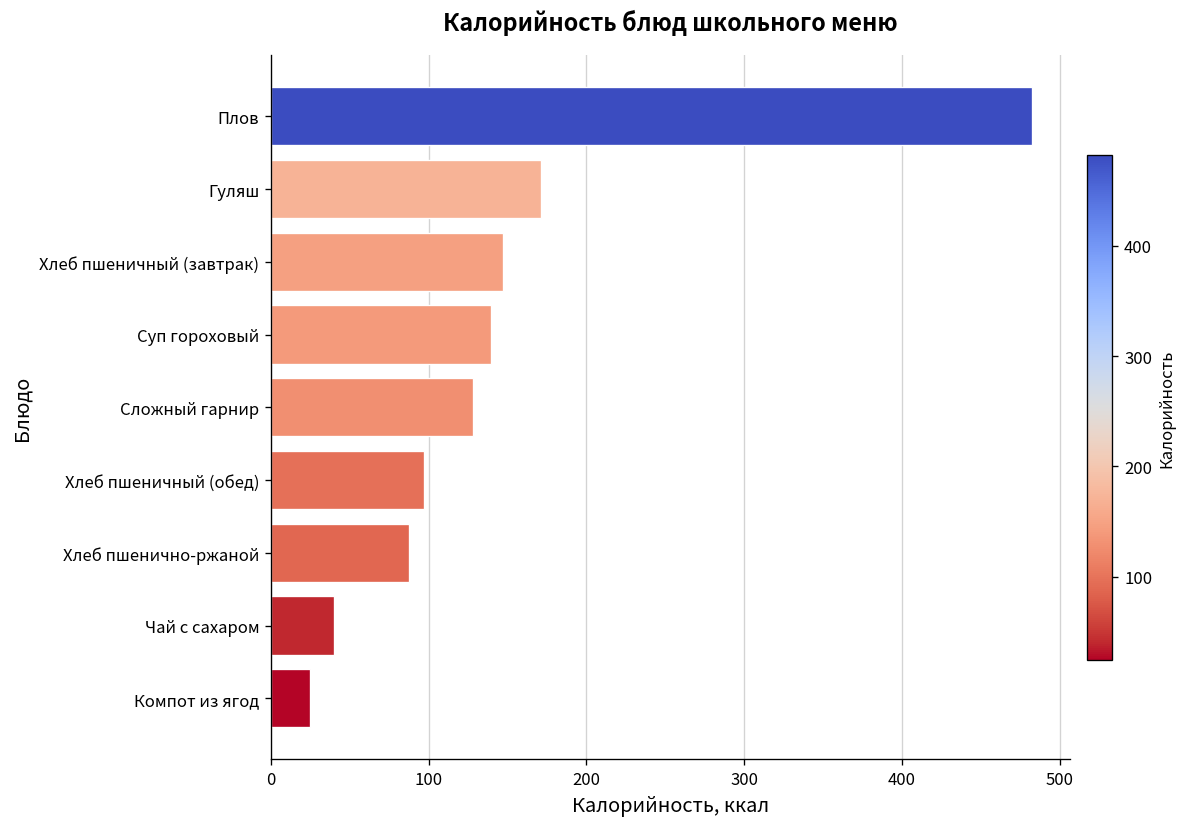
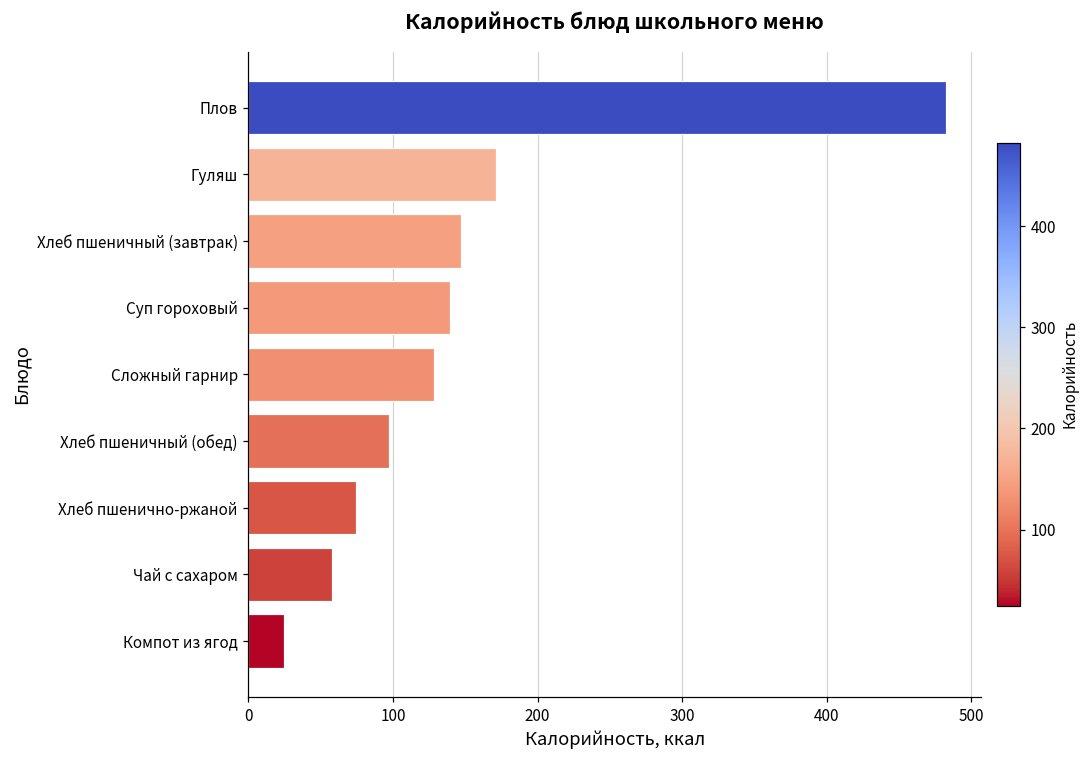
Хлеб пшенично-ржаной: 88 -> 75
Чай с сахаром: 40 -> 58
